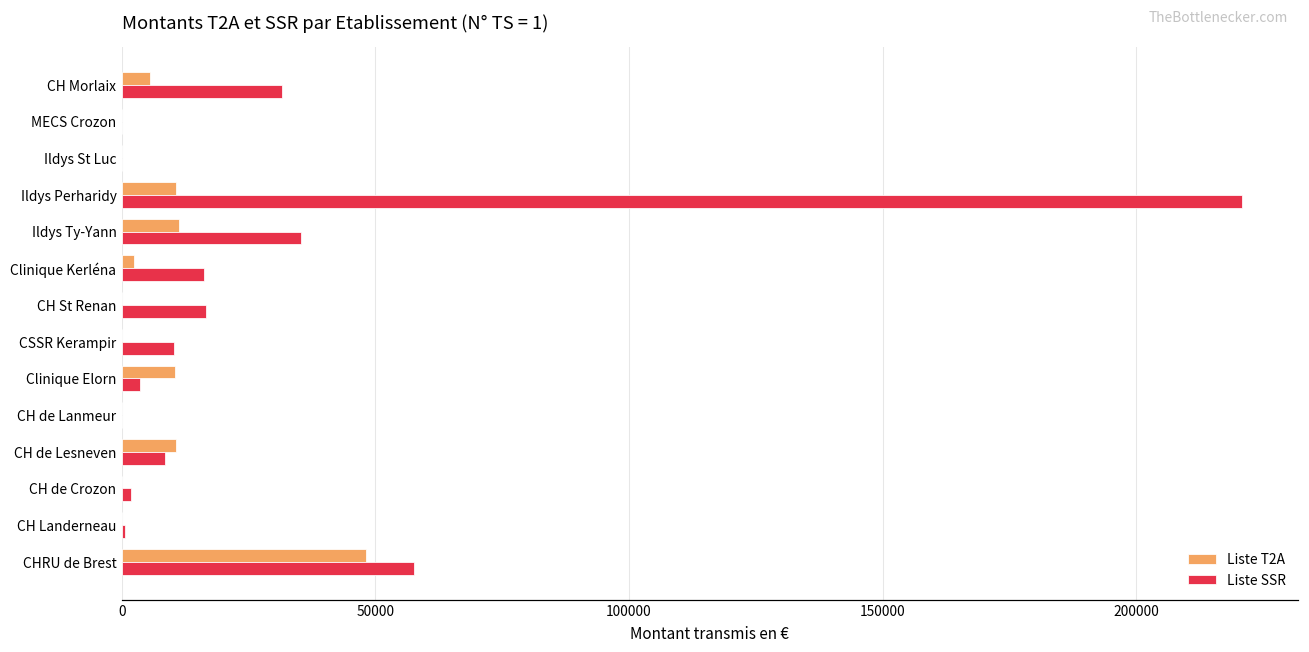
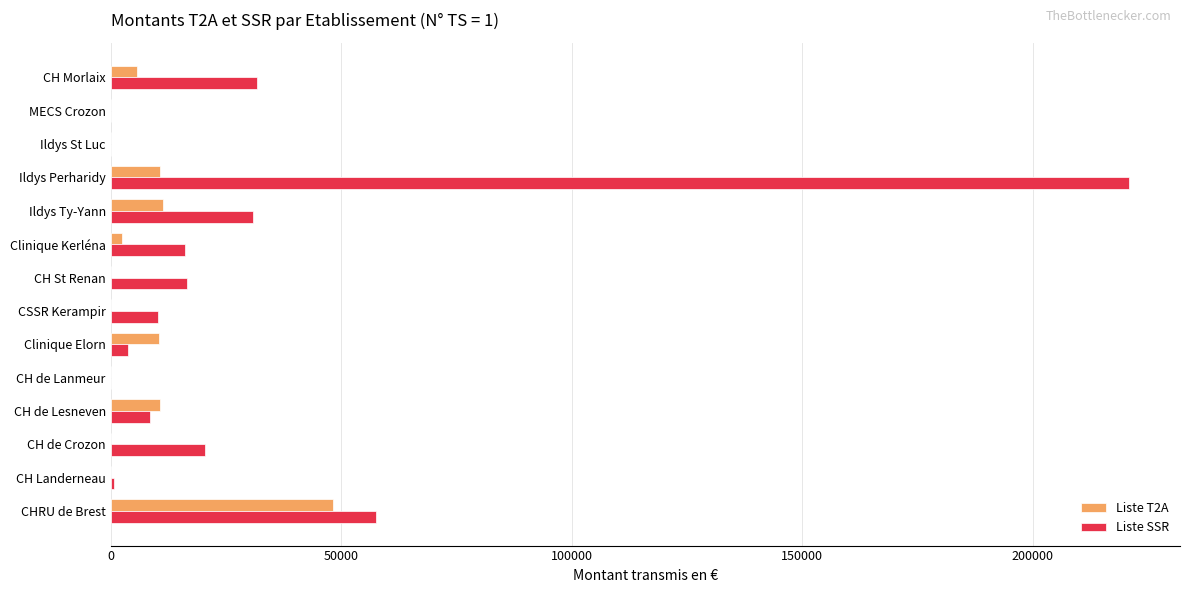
Liste SSR, Ildys Ty-Yann: 35000 -> 31000
Liste SSR, CH de Crozon: 2000 -> 21000
